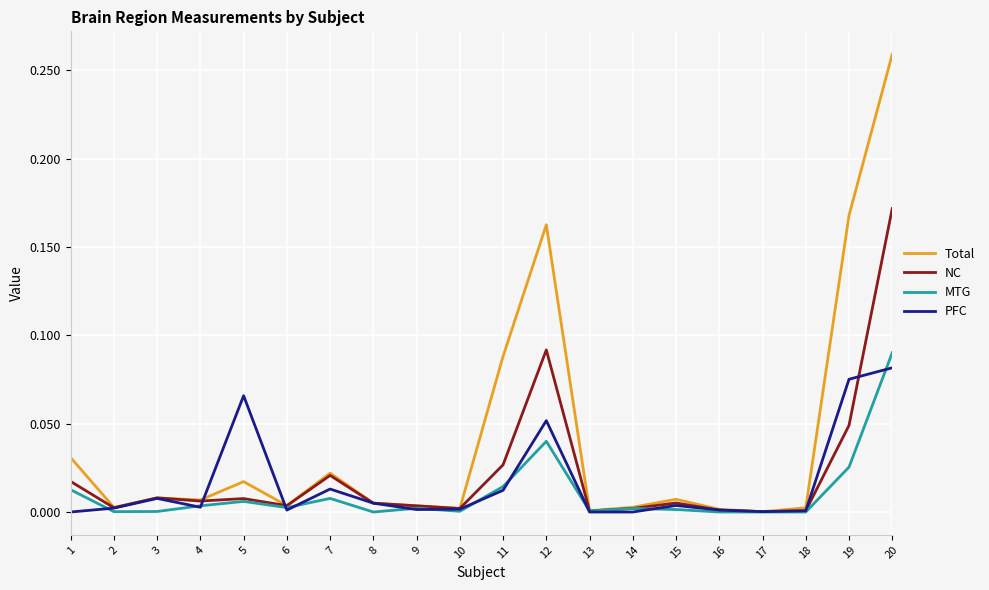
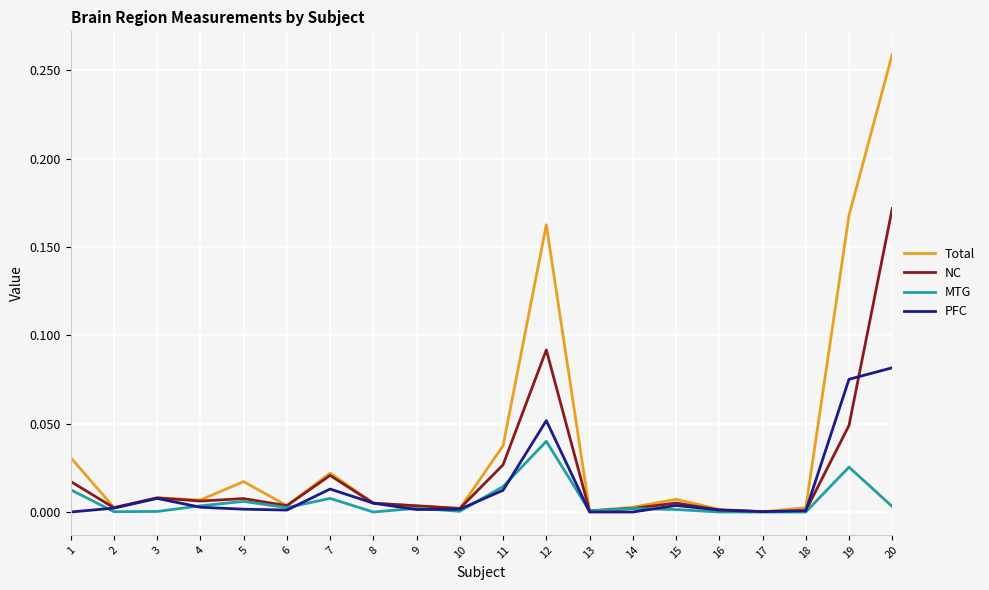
PFC, 5: 0.066 -> 0.002
Total, 11: 0.088 -> 0.038
MTG, 20: 0.090 -> 0.003
